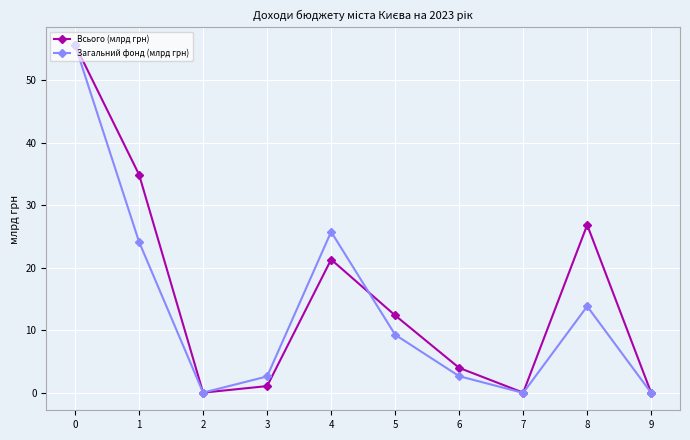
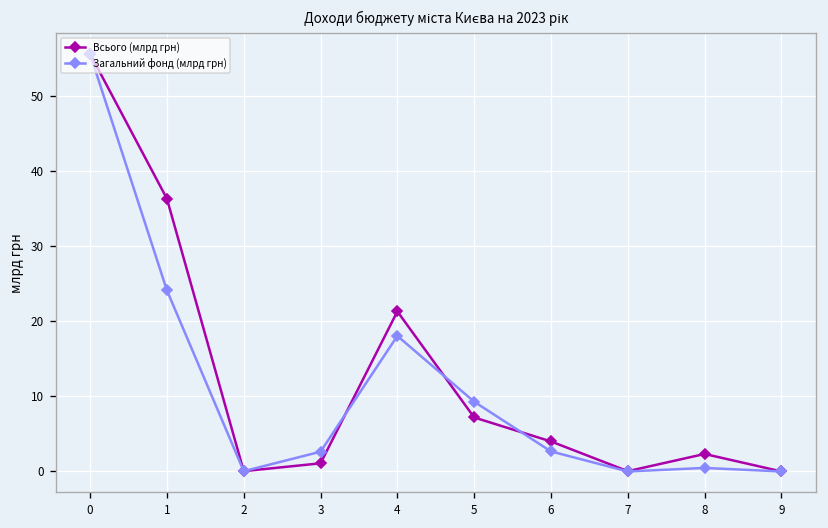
Всього (млрд грн), 1: 35 -> 36
Загальний фонд (млрд грн), 4: 26 -> 18
Всього (млрд грн), 5: 12 -> 7
Всього (млрд грн), 8: 27 -> 2
Загальний фонд (млрд грн), 8: 14 -> 0
